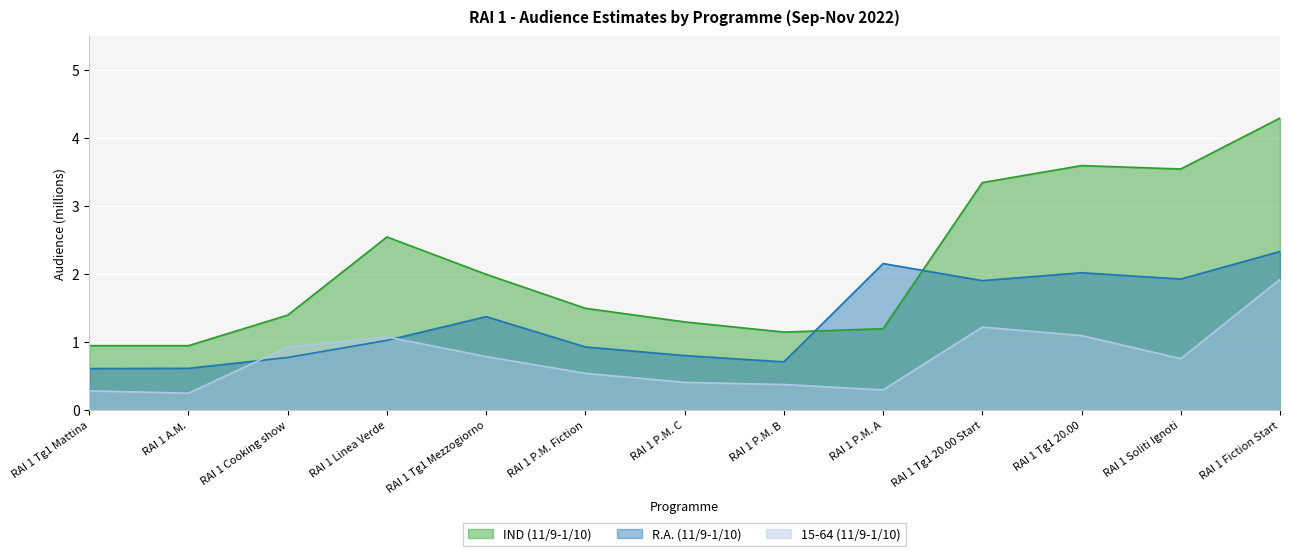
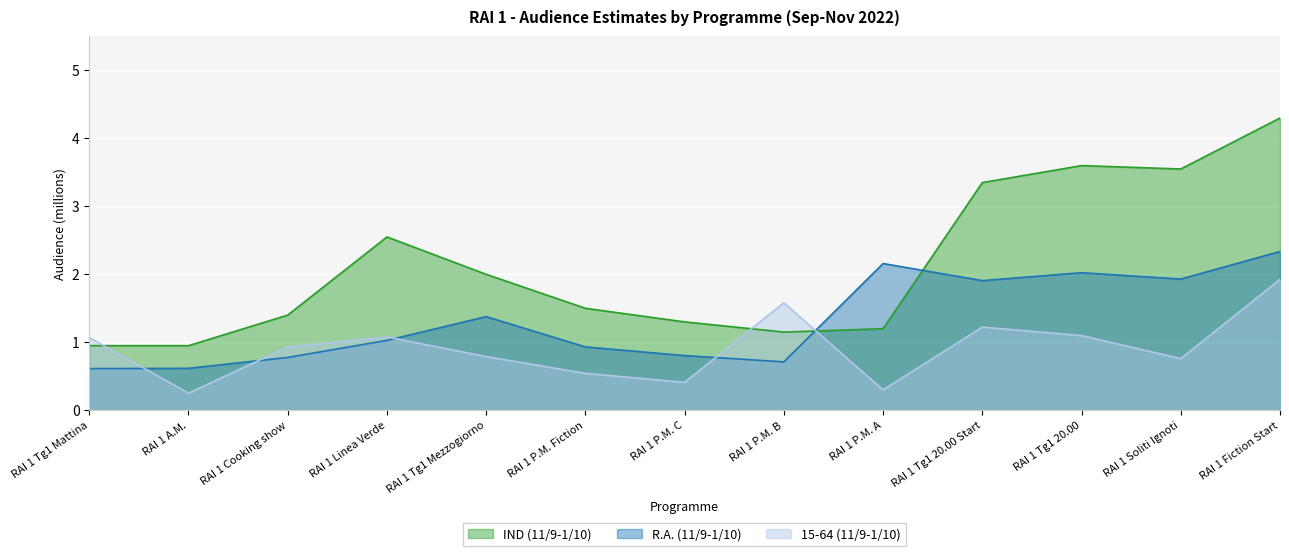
15-64 (11/9-1/10), RAI 1 Tg1 Mattina: 0.3 -> 1.1
15-64 (11/9-1/10), RAI 1 P.M. B: 0.4 -> 1.6
